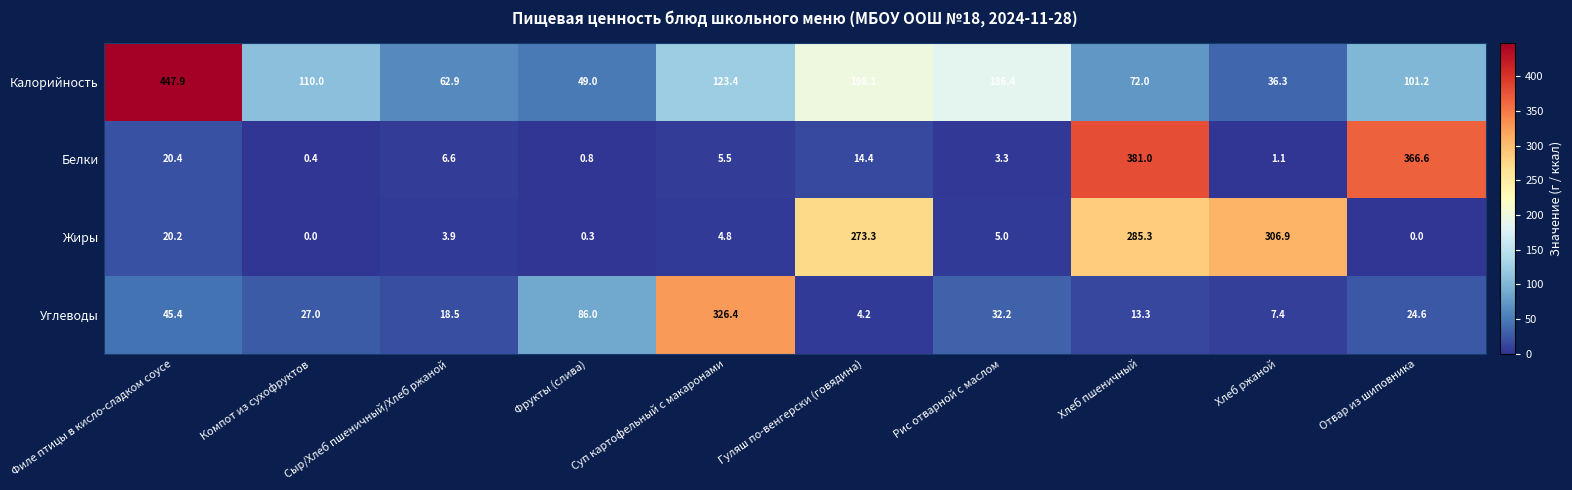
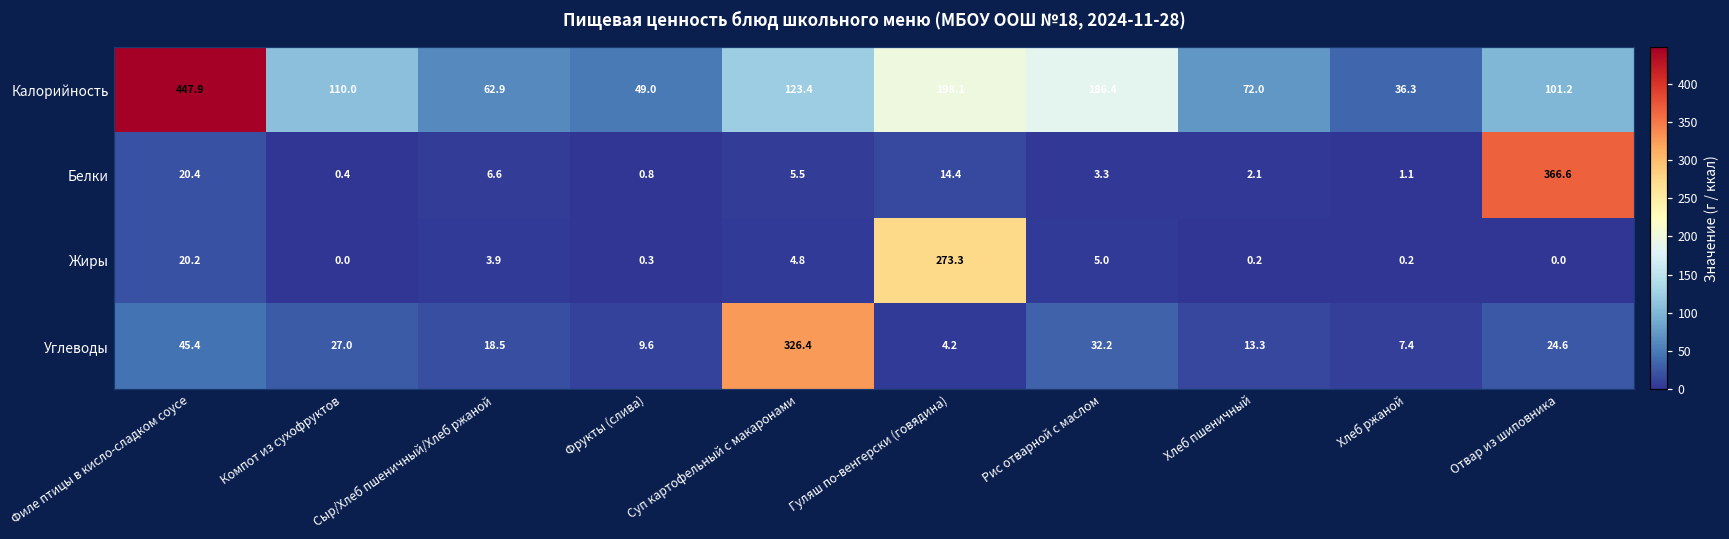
Белки, Хлеб пшеничный: 381.0 -> 2.1
Жиры, Хлеб пшеничный: 285.3 -> 0.2
Жиры, Хлеб ржаной: 306.9 -> 0.2
Углеводы, Фрукты (слива): 86.0 -> 9.6
